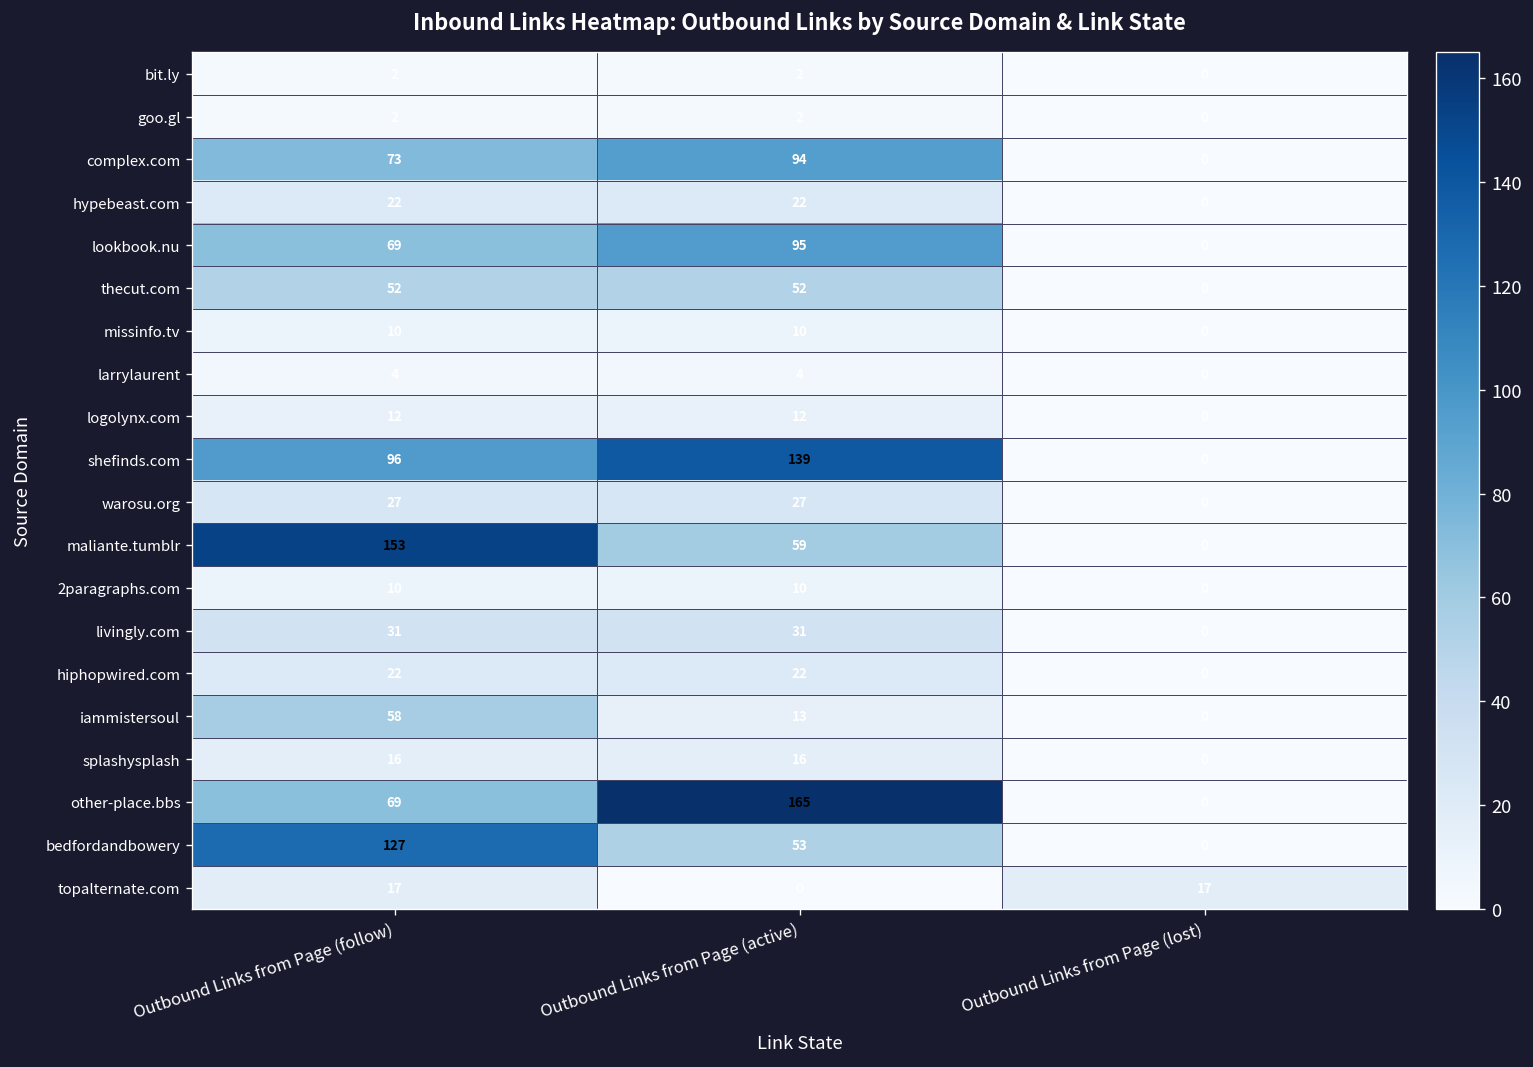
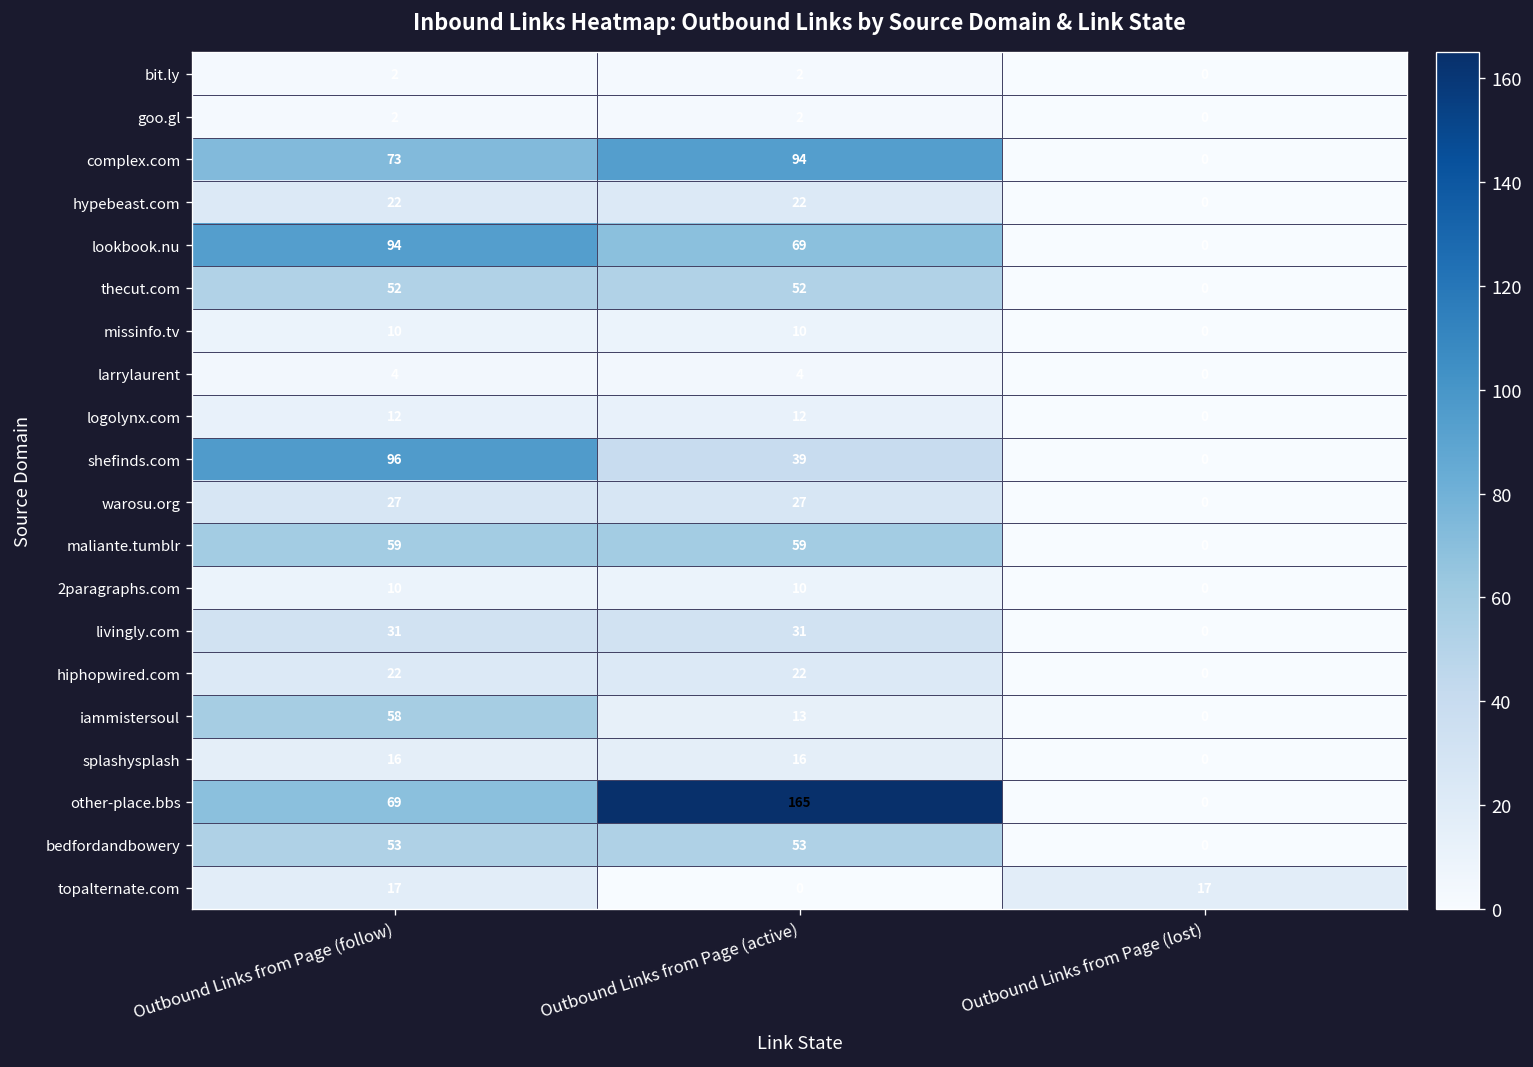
lookbook.nu, Outbound Links from Page (follow): 69 -> 94
lookbook.nu, Outbound Links from Page (active): 95 -> 69
shefinds.com, Outbound Links from Page (active): 139 -> 39
maliante.tumblr, Outbound Links from Page (follow): 153 -> 59
bedfordandbowery, Outbound Links from Page (follow): 127 -> 53
